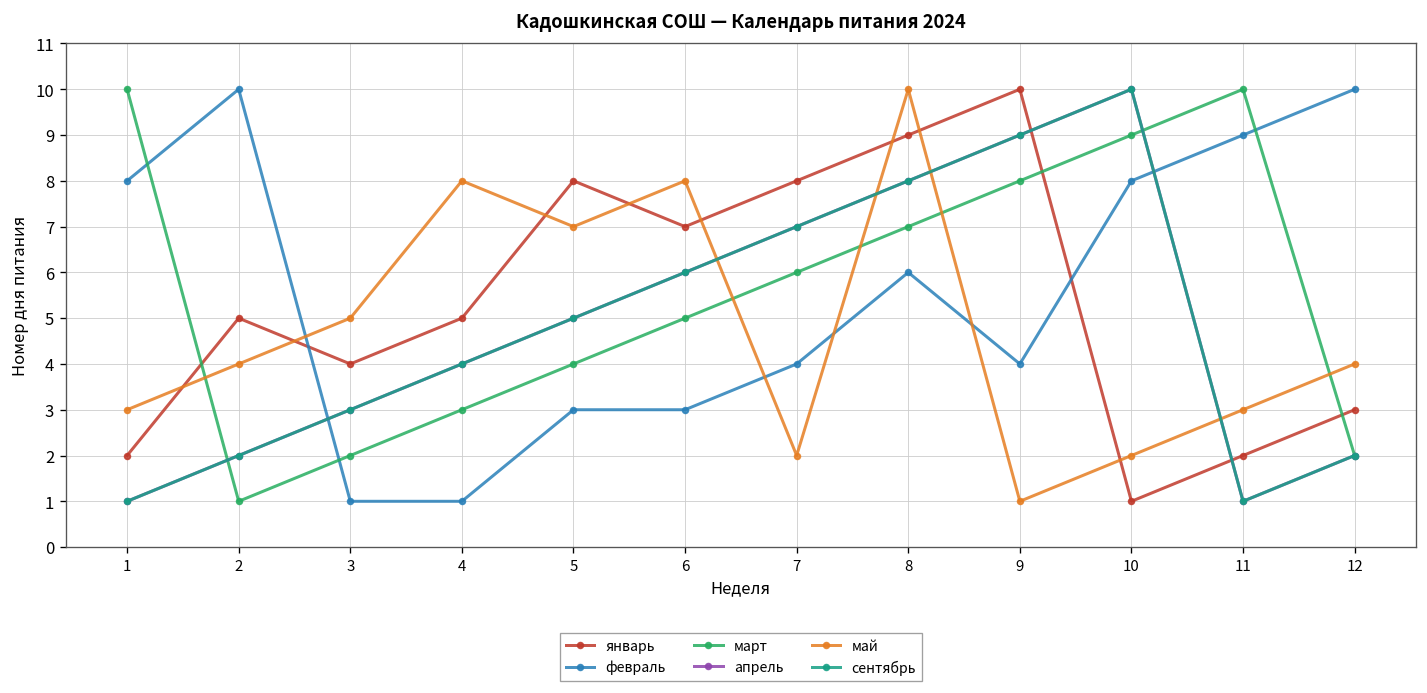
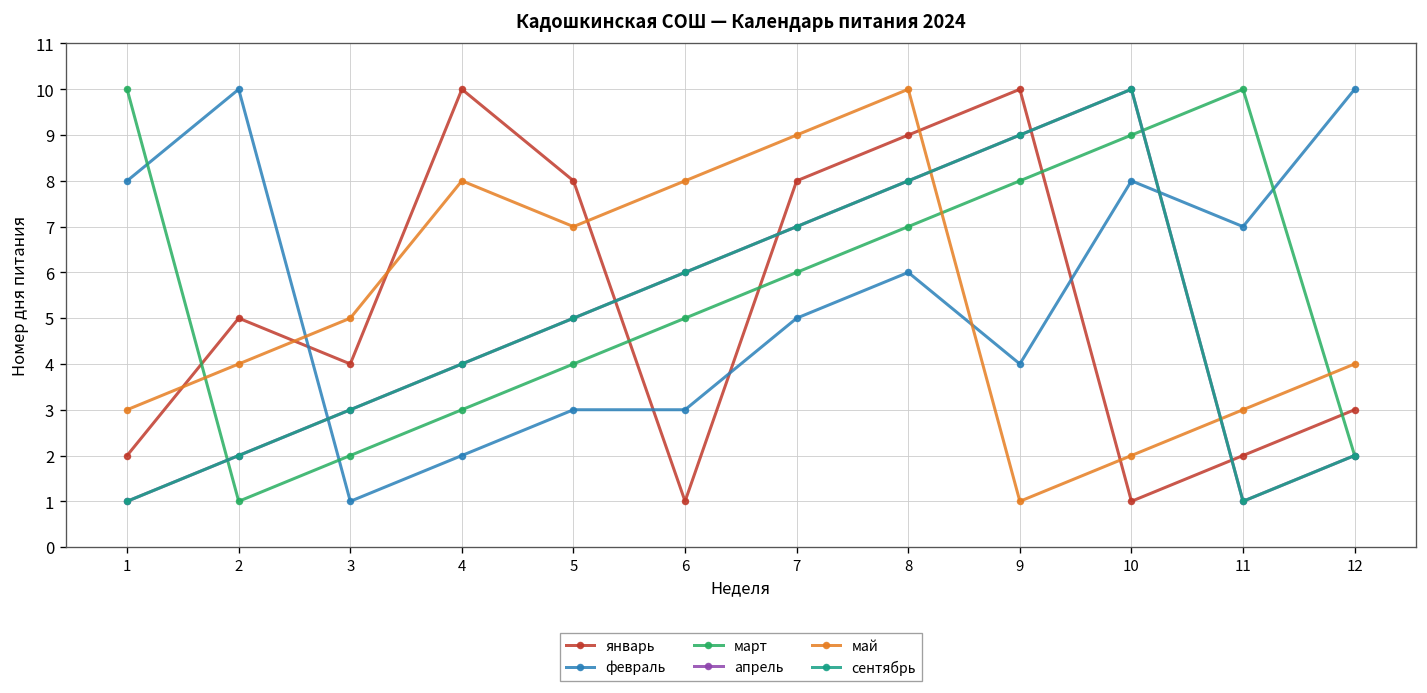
январь, 4: 5 -> 10
февраль, 4: 1 -> 2
январь, 6: 7 -> 1
февраль, 7: 4 -> 5
май, 7: 2 -> 9
февраль, 11: 9 -> 7
